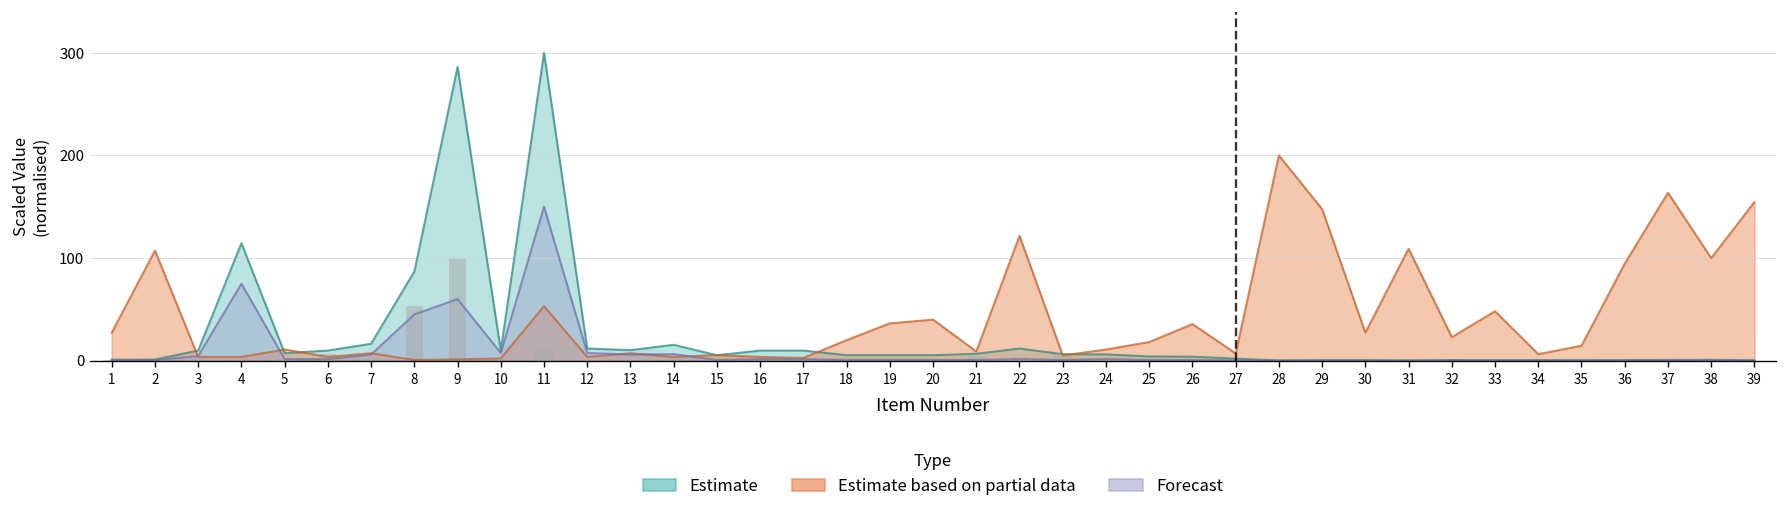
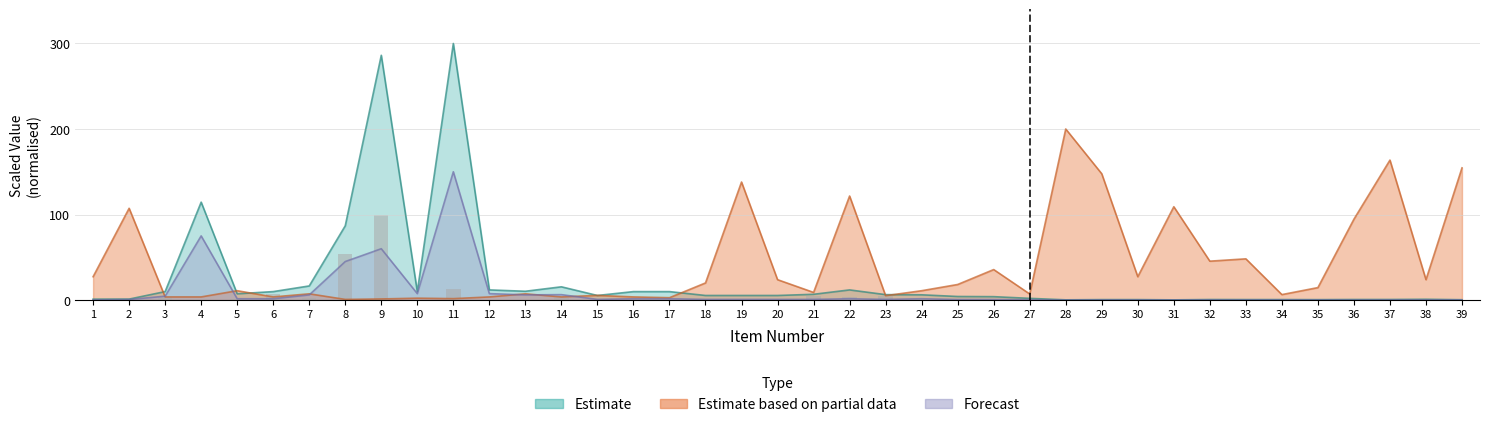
Estimate based on partial data, 11: 50 -> 0
Estimate based on partial data, 19: 40 -> 140
Estimate based on partial data, 20: 40 -> 20
Estimate based on partial data, 32: 20 -> 50
Estimate based on partial data, 38: 100 -> 20
